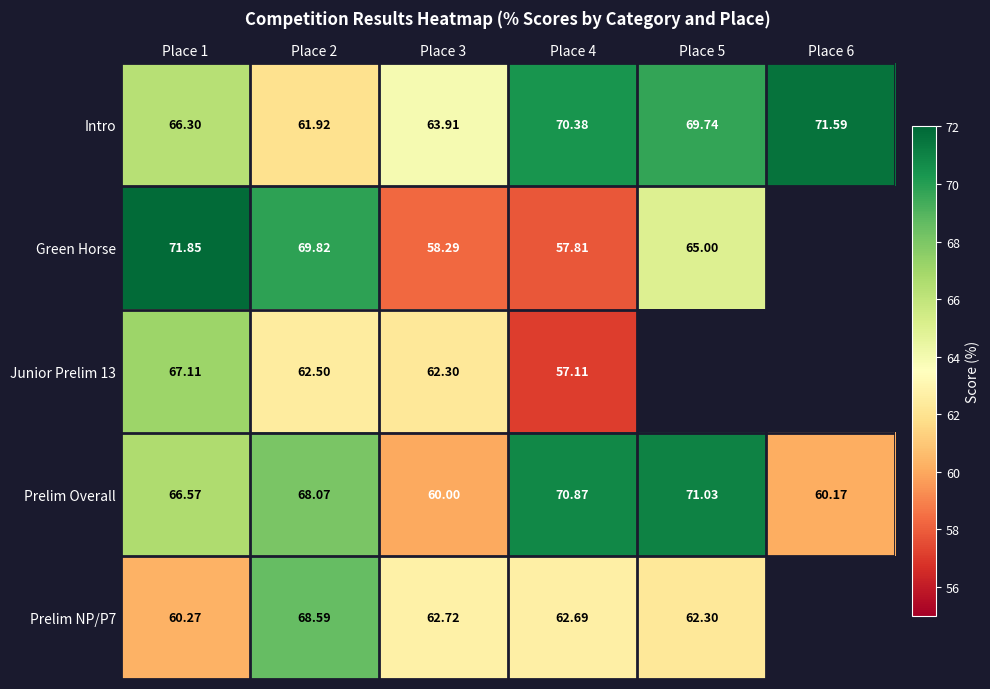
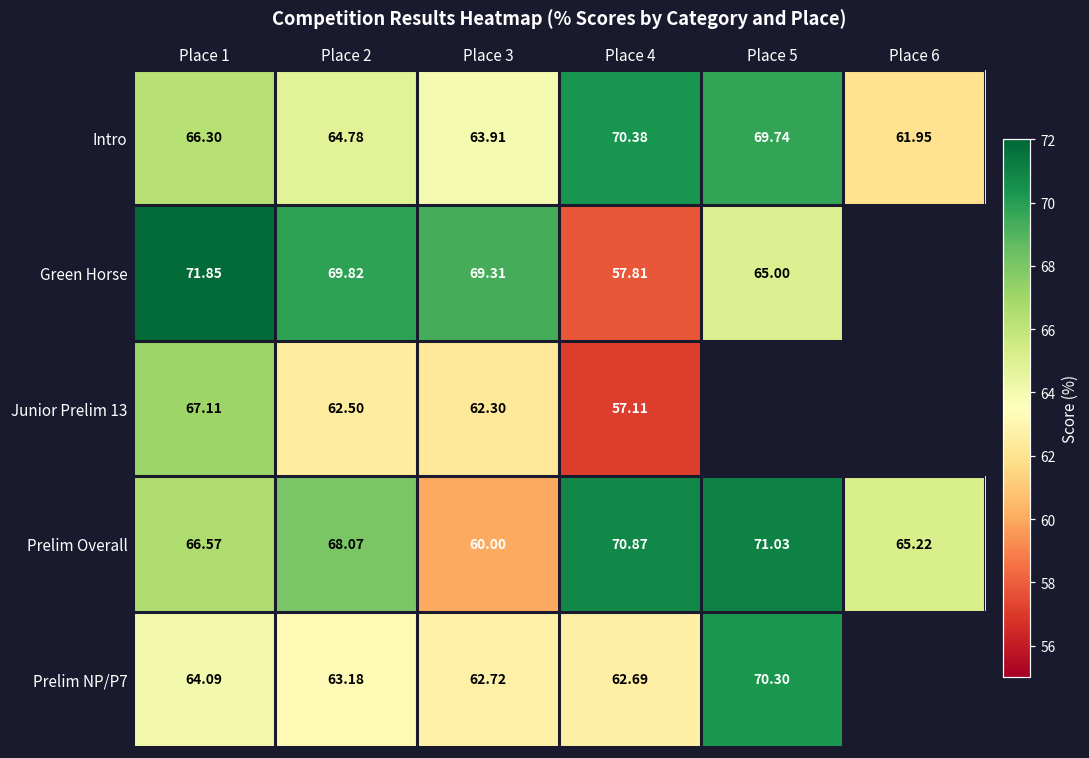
Intro, Place 2: 61.92 -> 64.78
Intro, Place 6: 71.59 -> 61.95
Green Horse, Place 3: 58.29 -> 69.31
Prelim Overall, Place 6: 60.17 -> 65.22
Prelim NP/P7, Place 1: 60.27 -> 64.09
Prelim NP/P7, Place 2: 68.59 -> 63.18
Prelim NP/P7, Place 5: 62.30 -> 70.30
